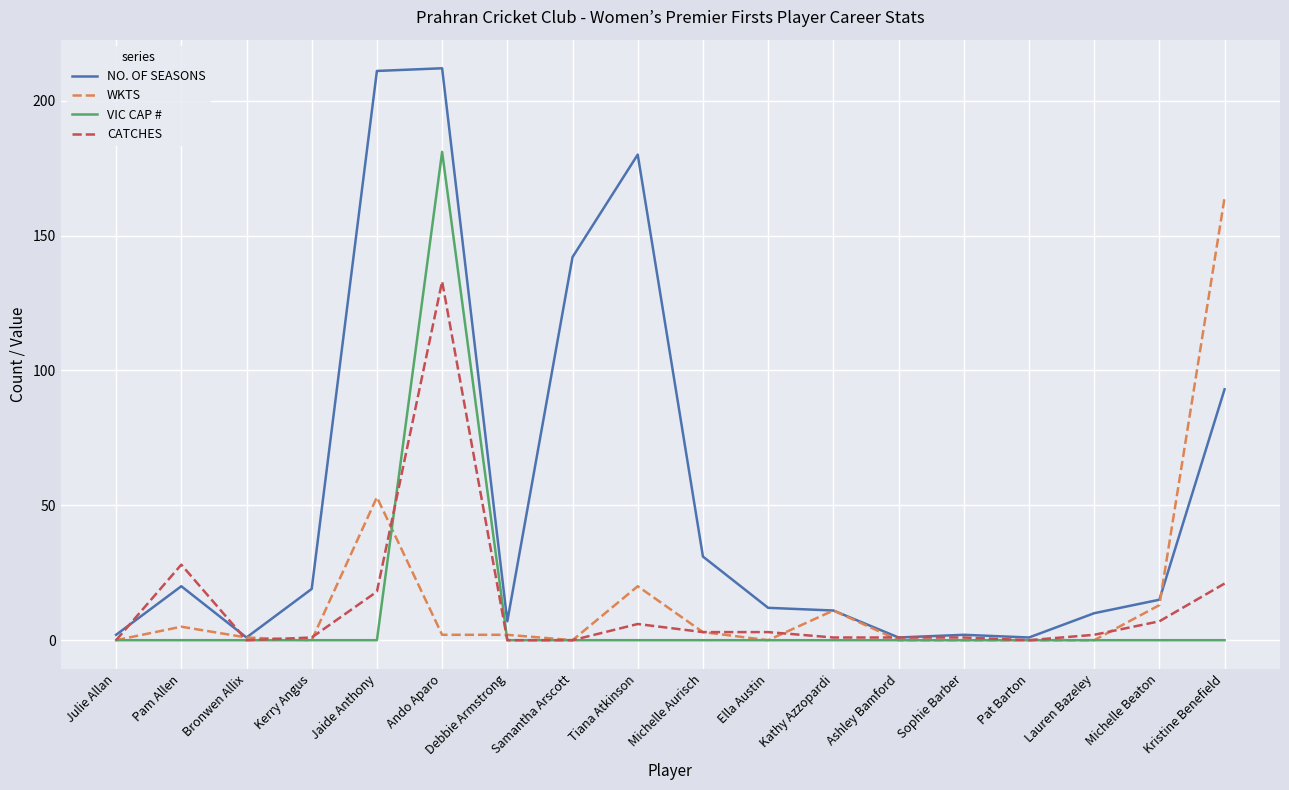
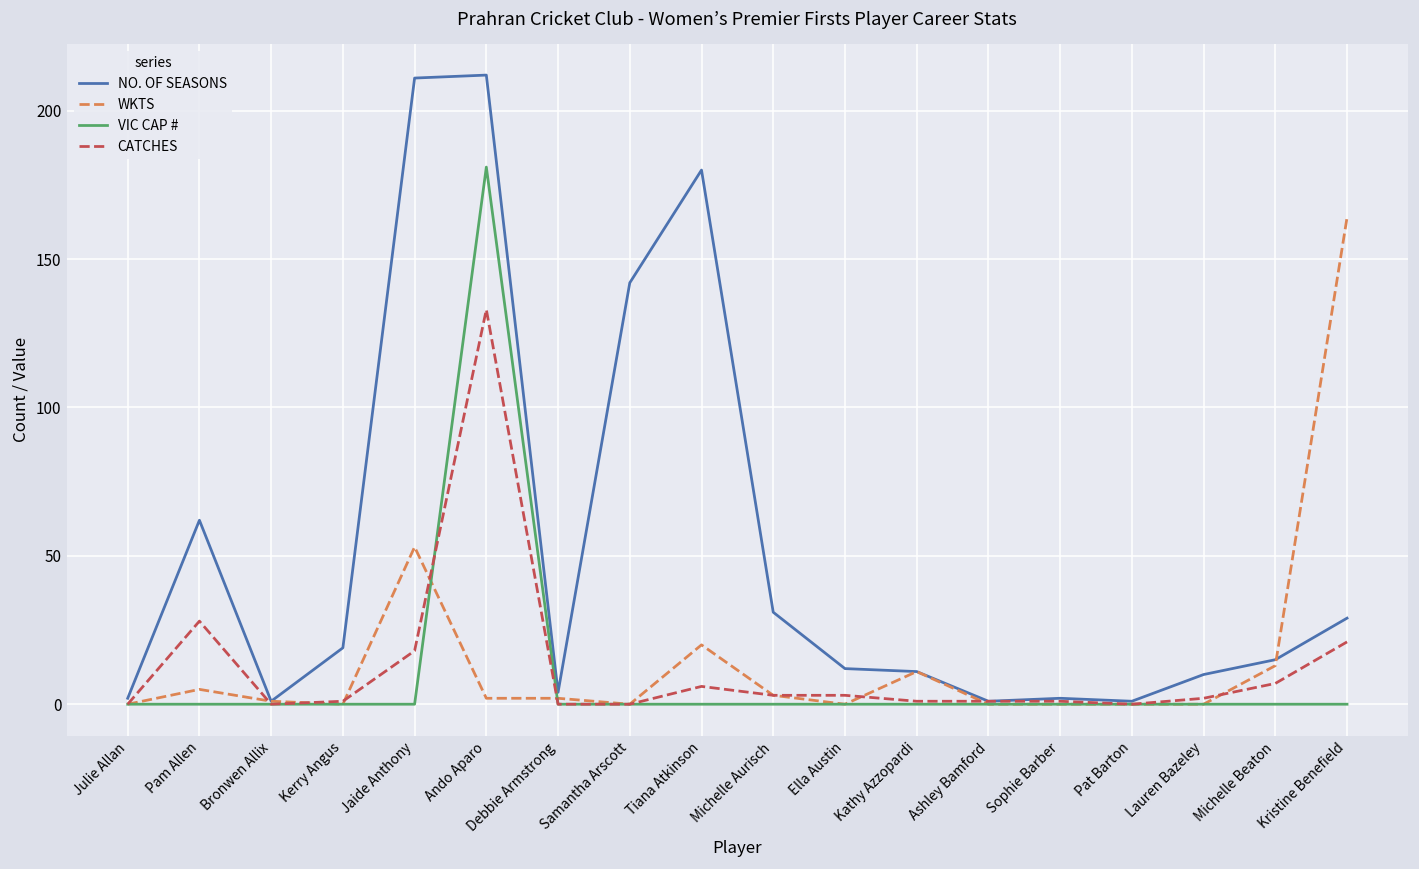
NO. OF SEASONS, Pam Allen: 20 -> 62
NO. OF SEASONS, Debbie Armstrong: 7 -> 4
NO. OF SEASONS, Kristine Benefield: 93 -> 29
